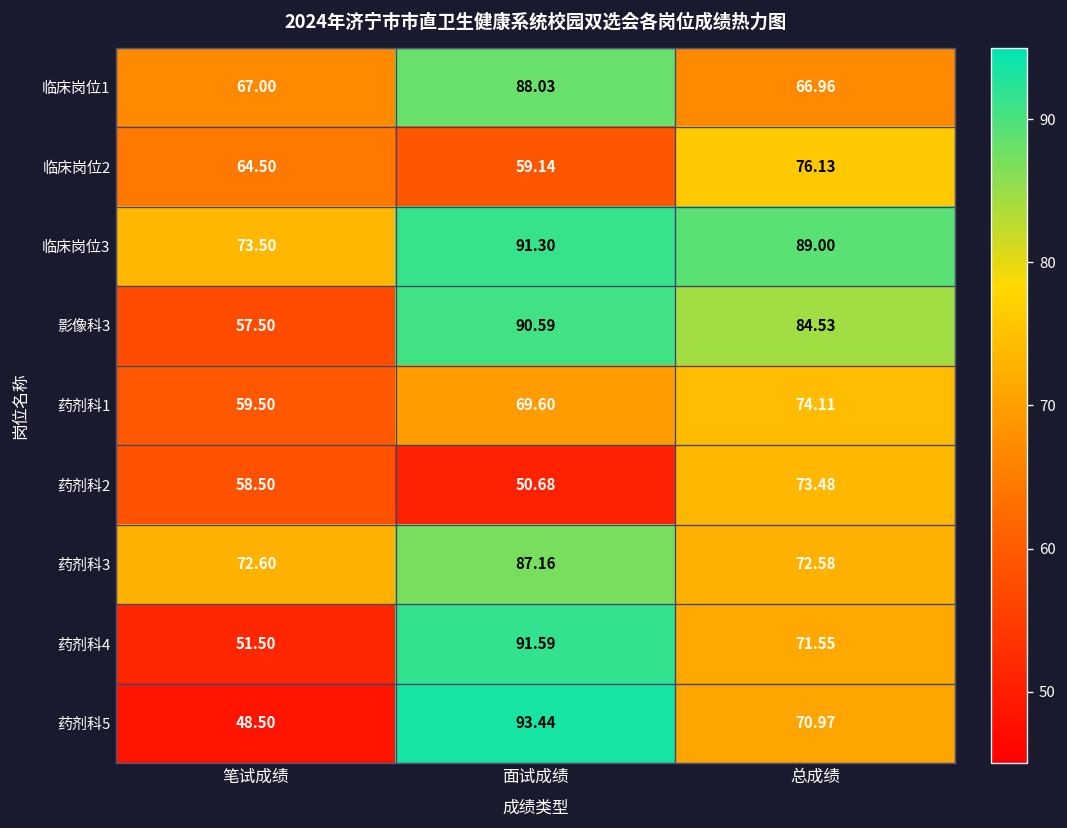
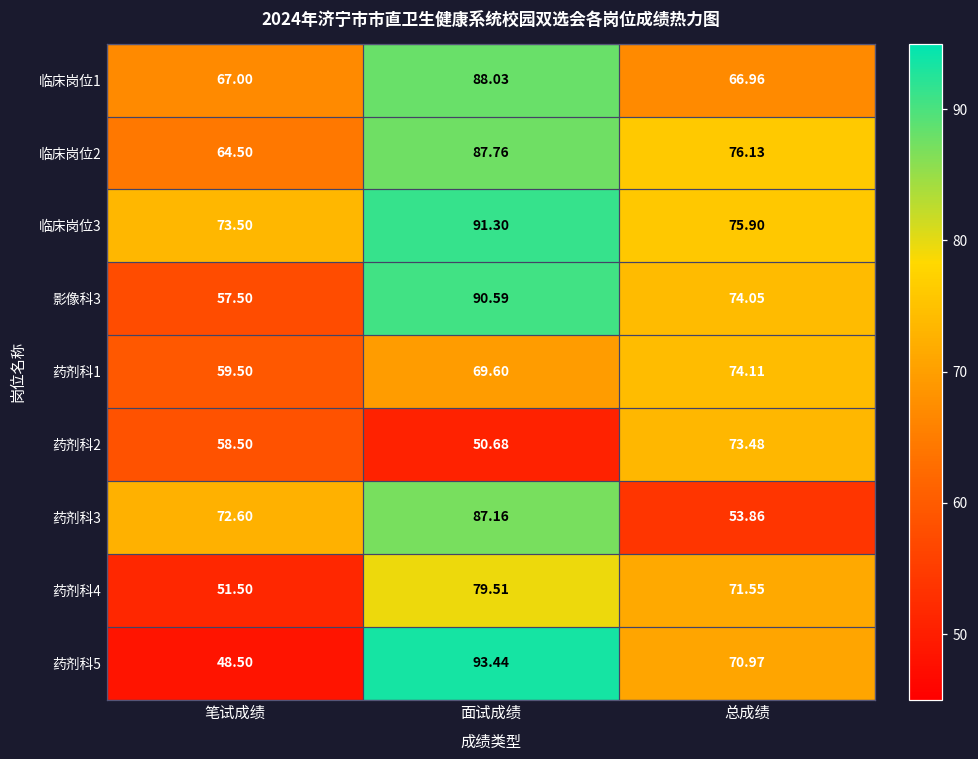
临床岗位2, 面试成绩: 59.14 -> 87.76
临床岗位3, 总成绩: 89.00 -> 75.90
影像科3, 总成绩: 84.53 -> 74.05
药剂科3, 总成绩: 72.58 -> 53.86
药剂科4, 面试成绩: 91.59 -> 79.51
